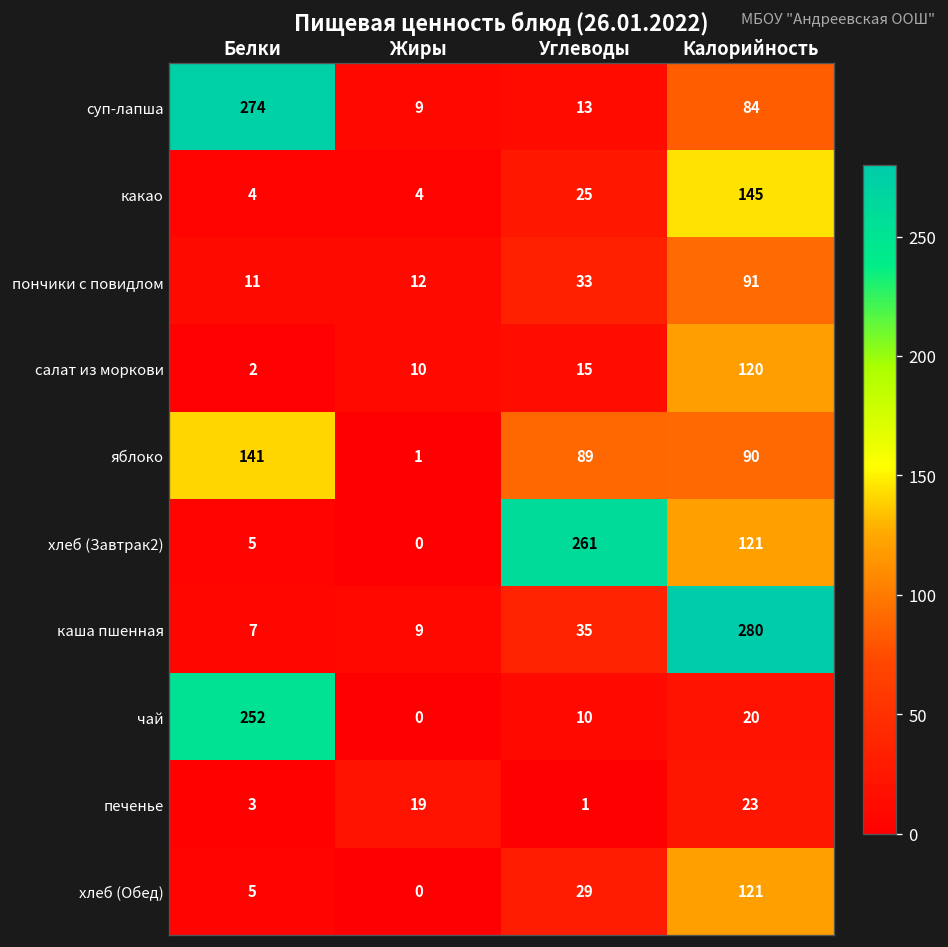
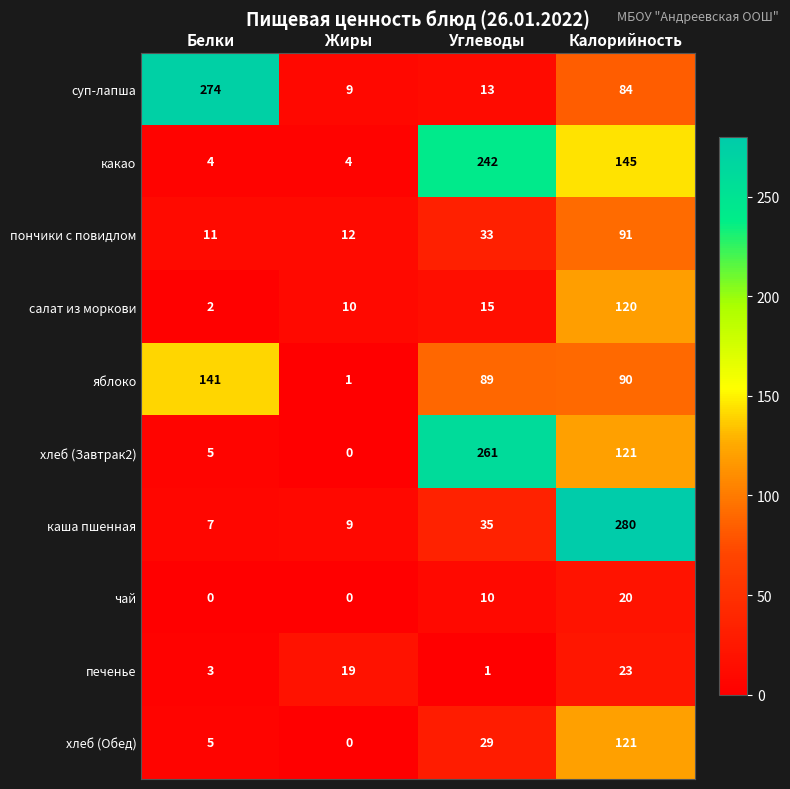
какао, Углеводы: 25 -> 242
чай, Белки: 252 -> 0
